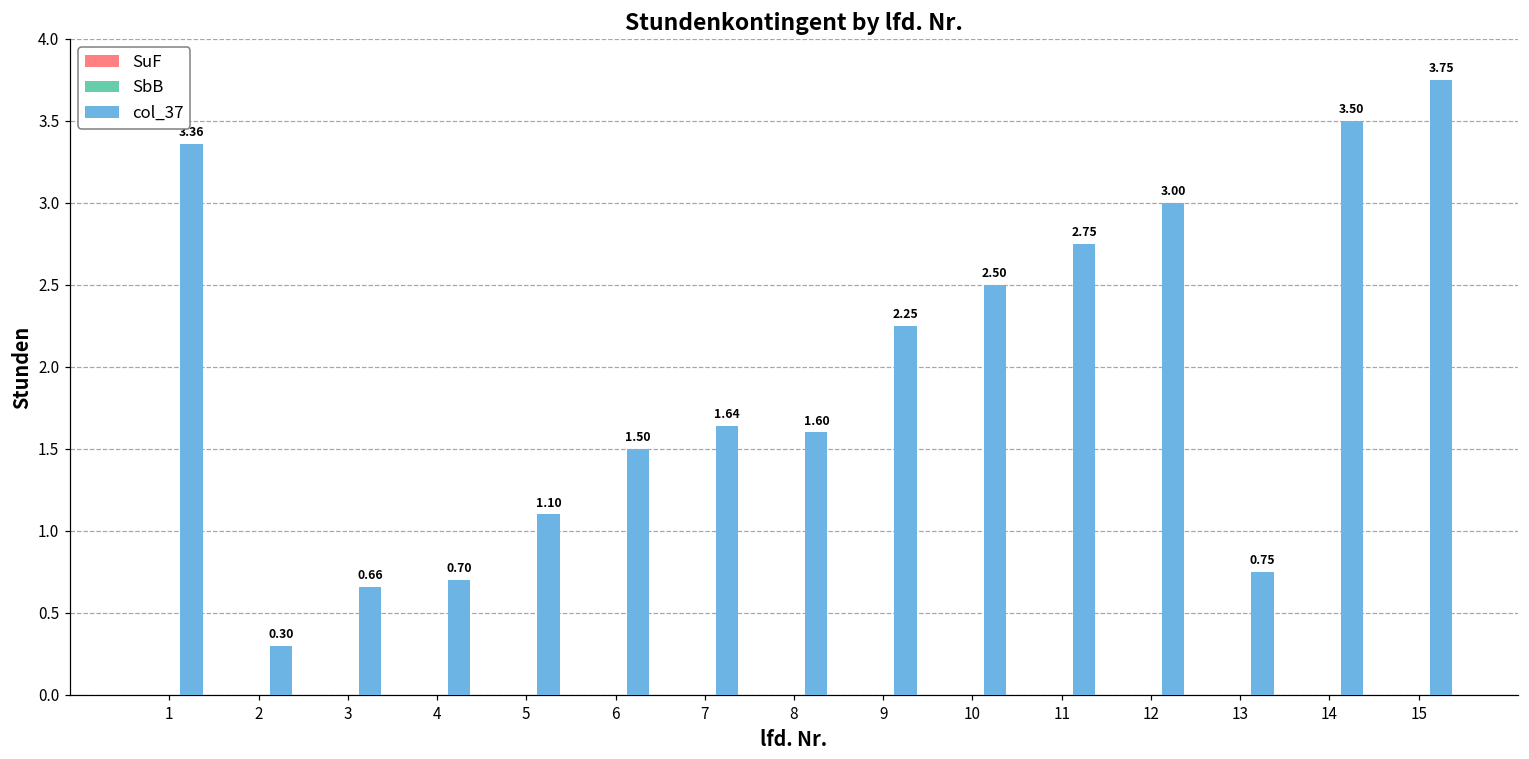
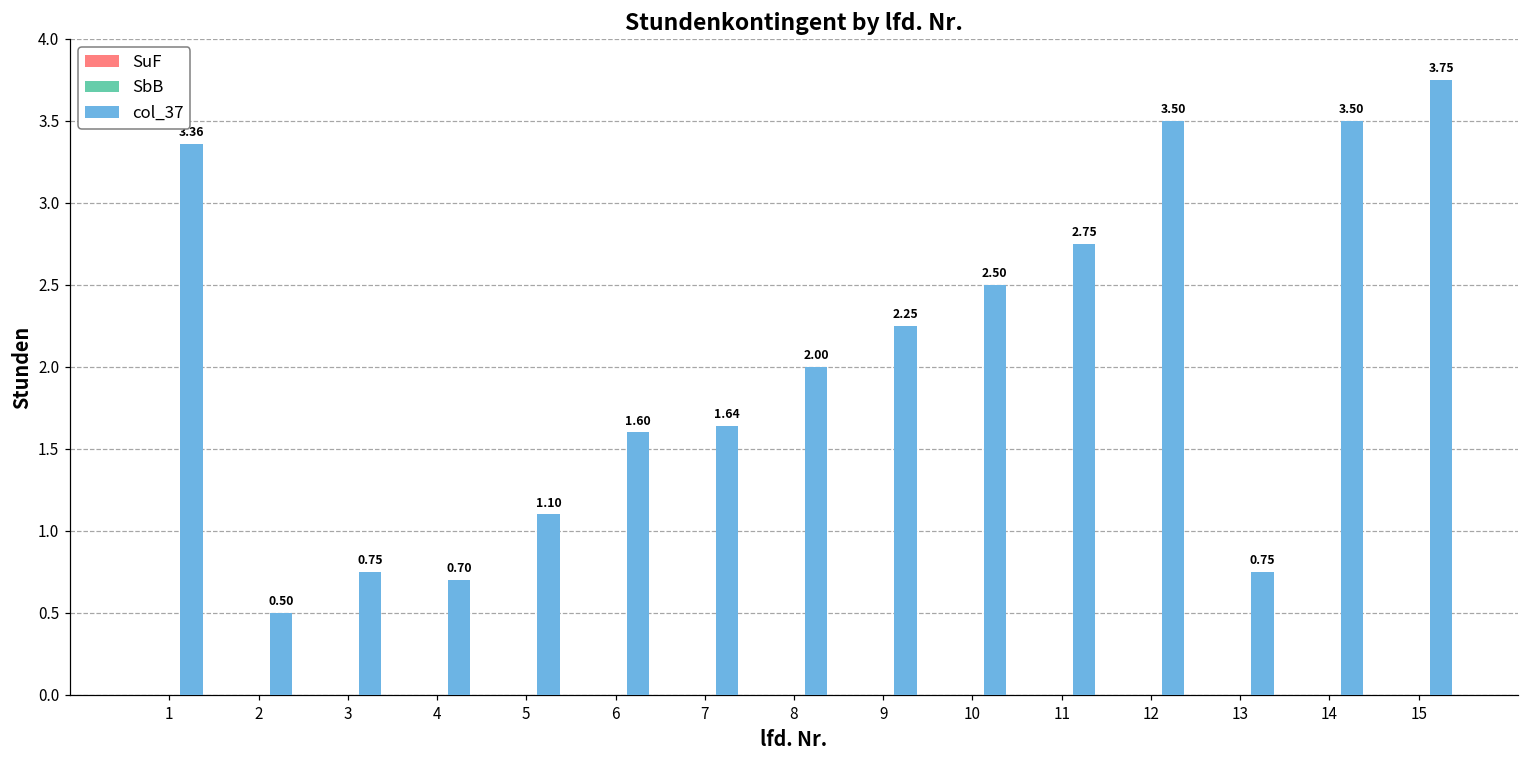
col_37, 2: 0.30 -> 0.50
col_37, 3: 0.66 -> 0.75
col_37, 6: 1.50 -> 1.60
col_37, 8: 1.60 -> 2.00
col_37, 12: 3.00 -> 3.50
